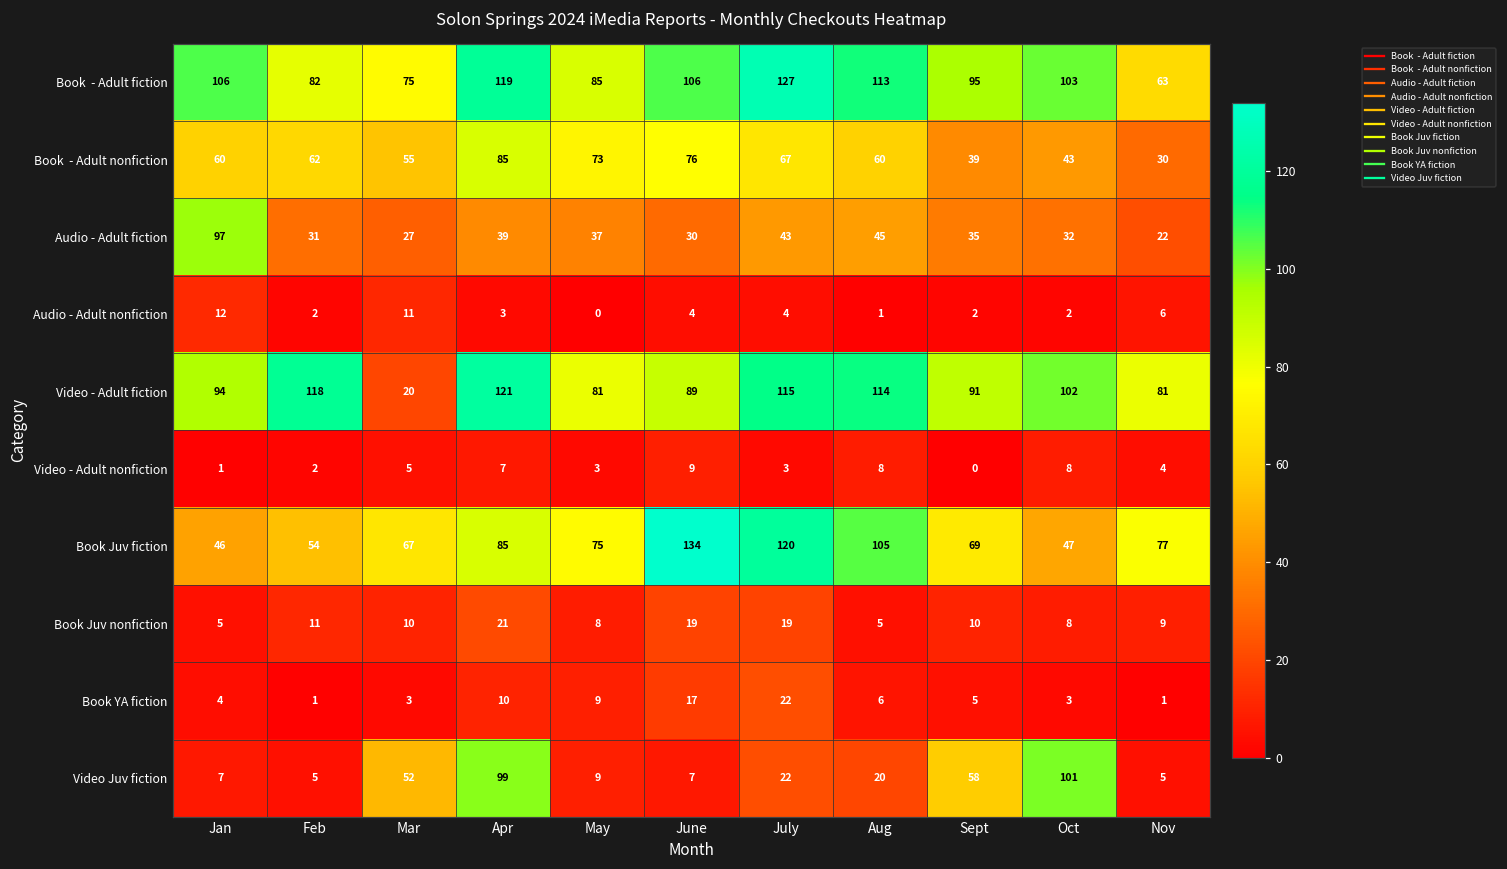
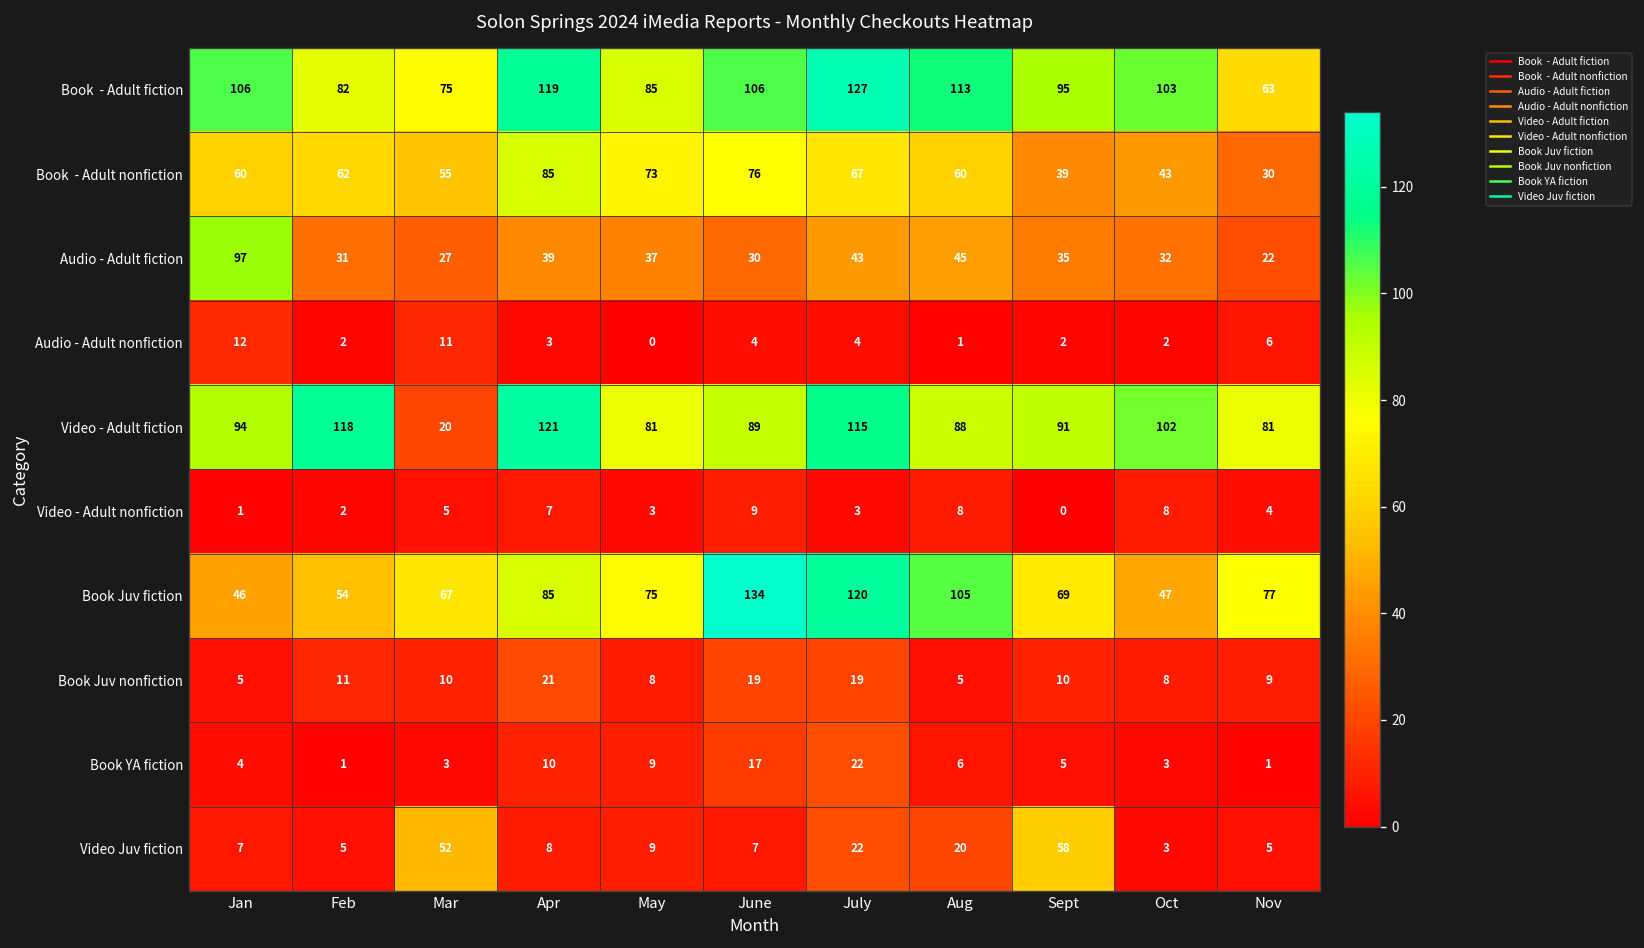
Video - Adult fiction, Aug: 114 -> 88
Video Juv fiction, Apr: 99 -> 8
Video Juv fiction, Oct: 101 -> 3
